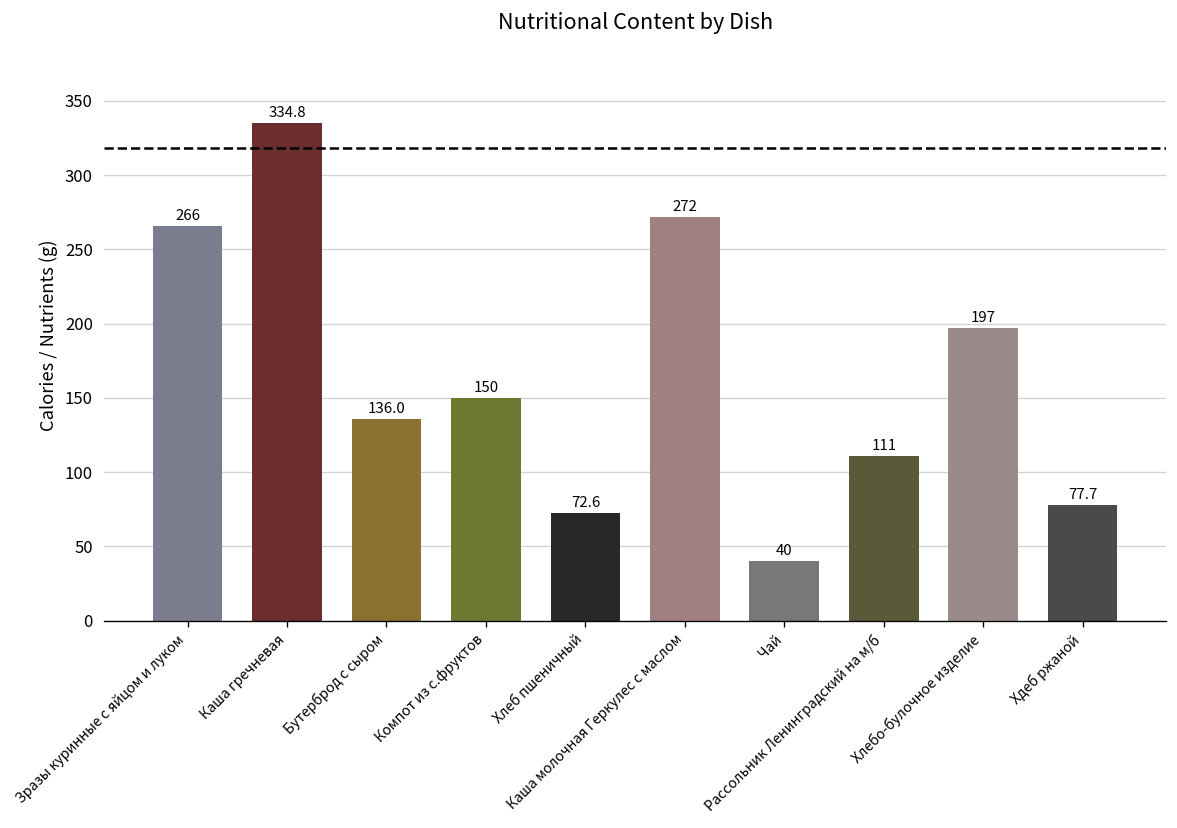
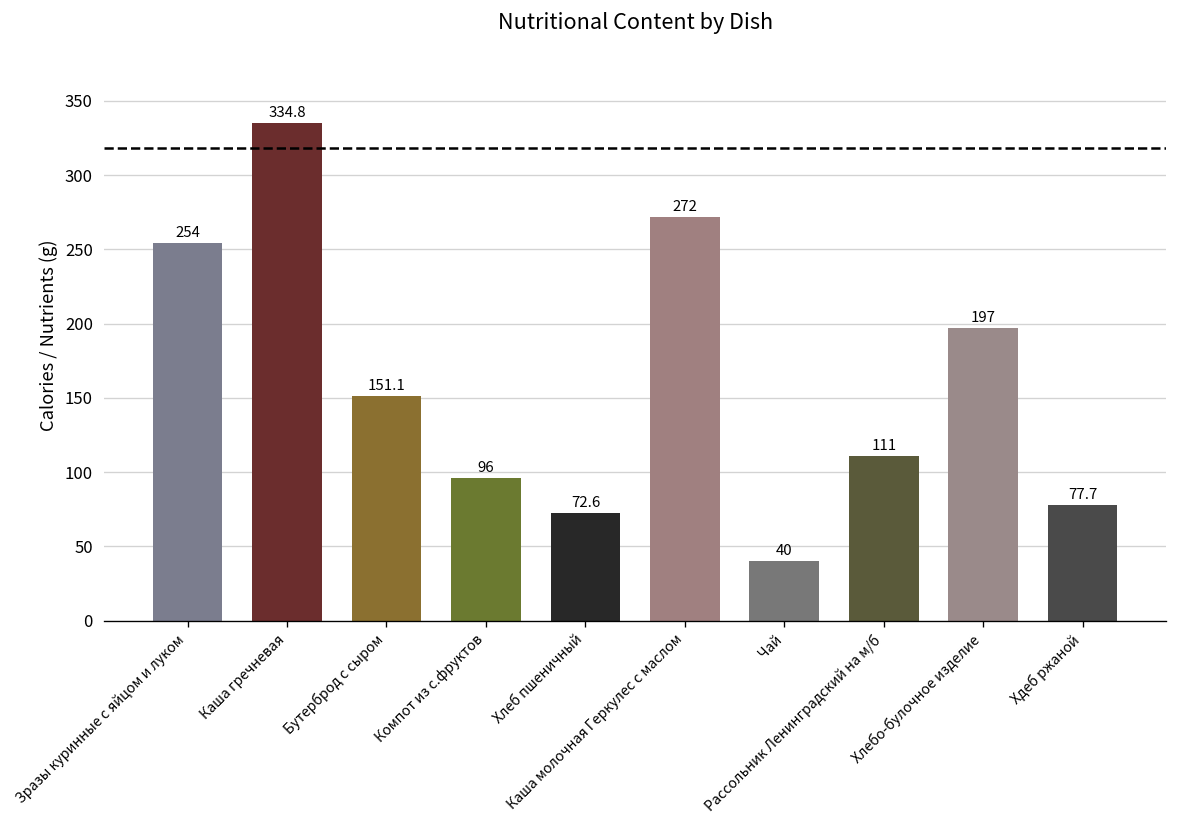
Зразы куринные с яйцом и луком: 266 -> 254
Бутерброд с сыром: 136.0 -> 151.1
Компот из с.фруктов: 150 -> 96
